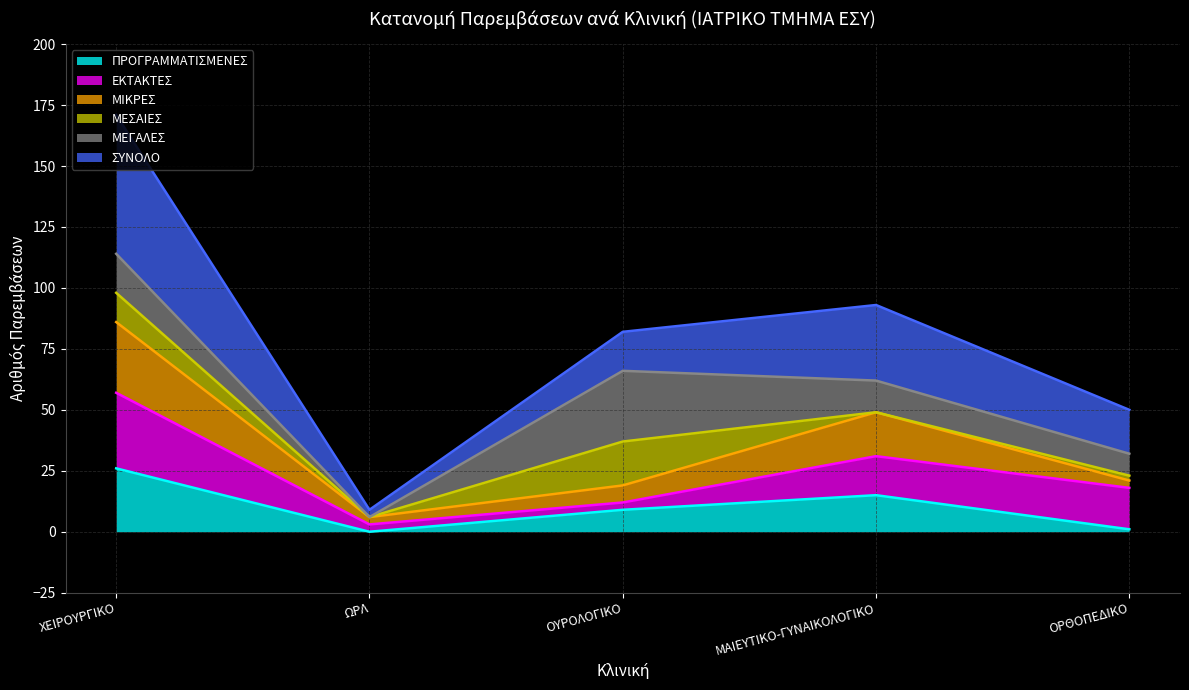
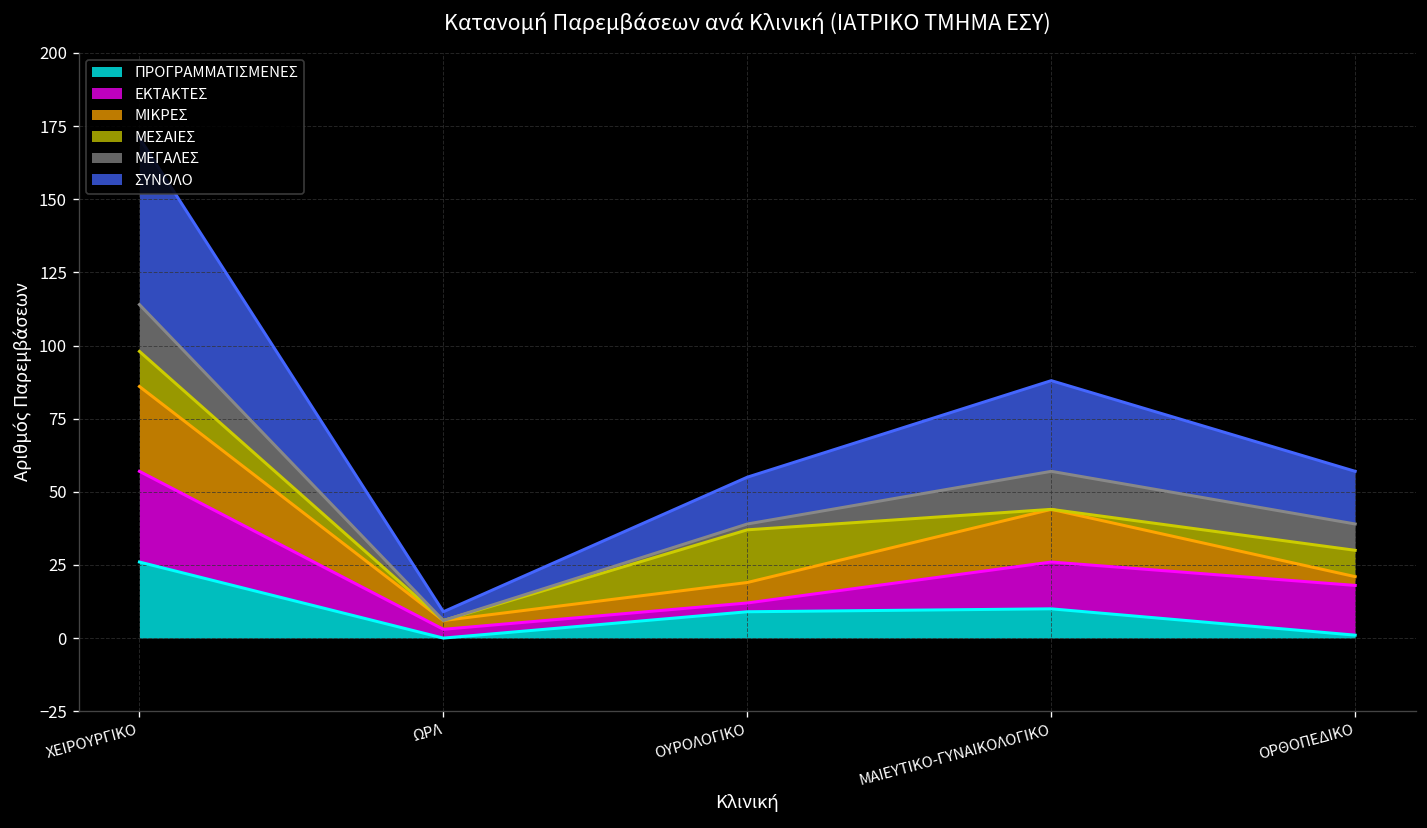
ΜΕΓΑΛΕΣ, ΟΥΡΟΛΟΓΙΚΟ: 29 -> 2
ΠΡΟΓΡΑΜΜΑΤΙΣΜΕΝΕΣ, ΜΑΙΕΥΤΙΚΟ-ΓΥΝΑΙΚΟΛΟΓΙΚΟ: 15 -> 10
ΜΕΣΑΙΕΣ, ΟΡΘΟΠΕΔΙΚΟ: 2 -> 9
